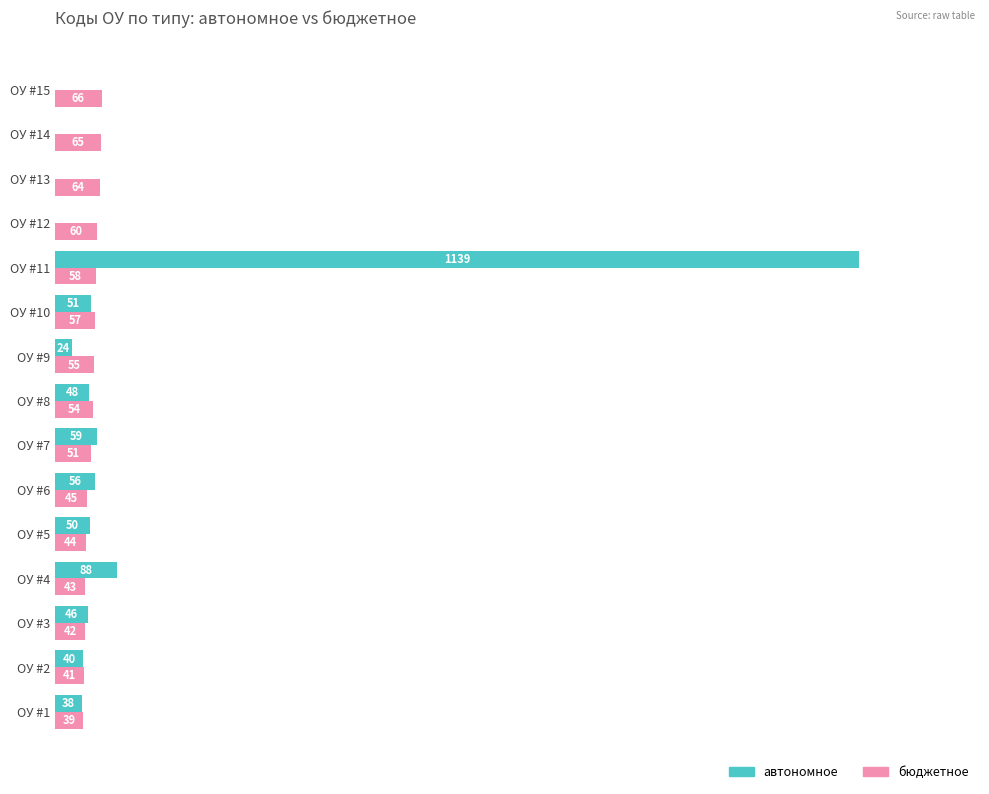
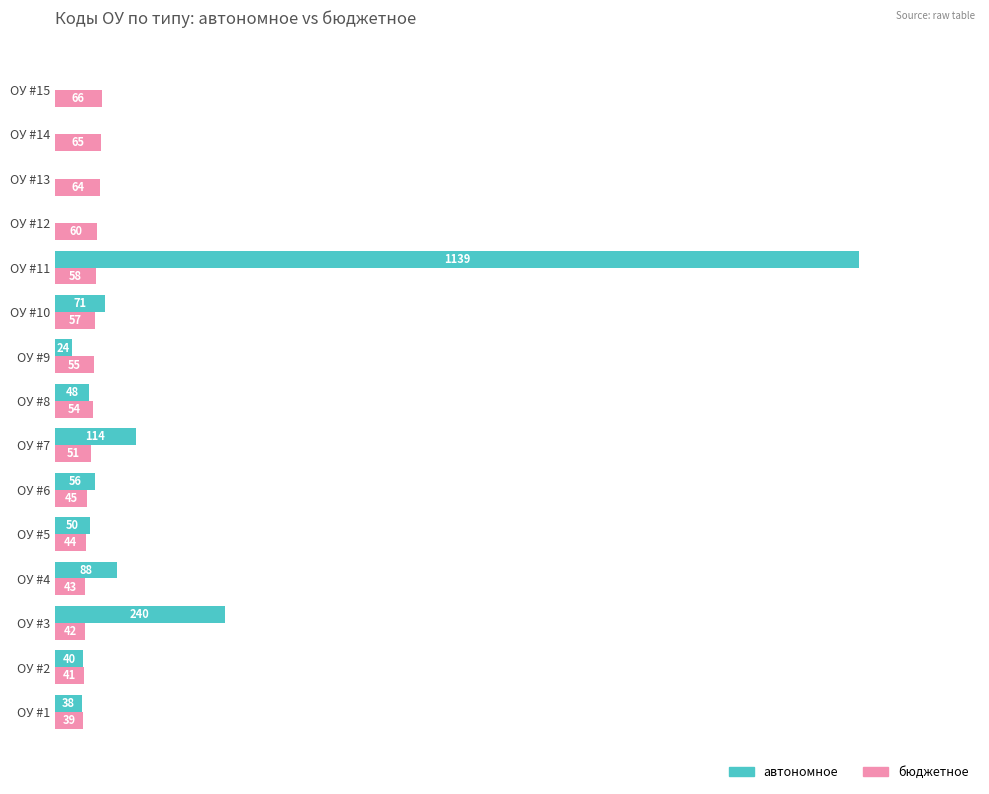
автономное, ОУ #10: 51 -> 71
автономное, ОУ #7: 59 -> 114
автономное, ОУ #3: 46 -> 240
